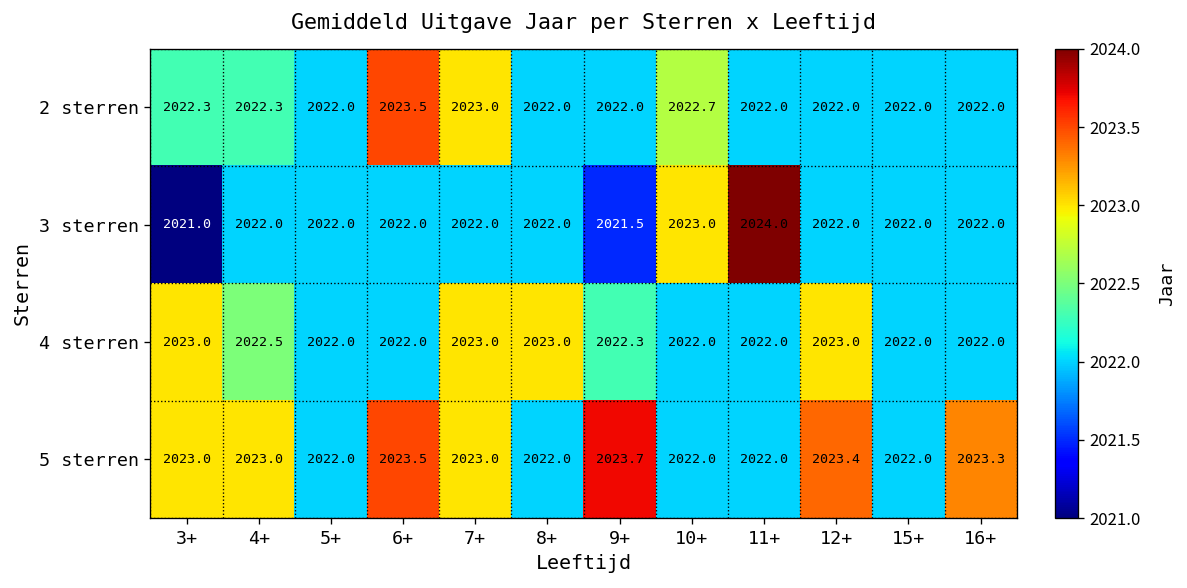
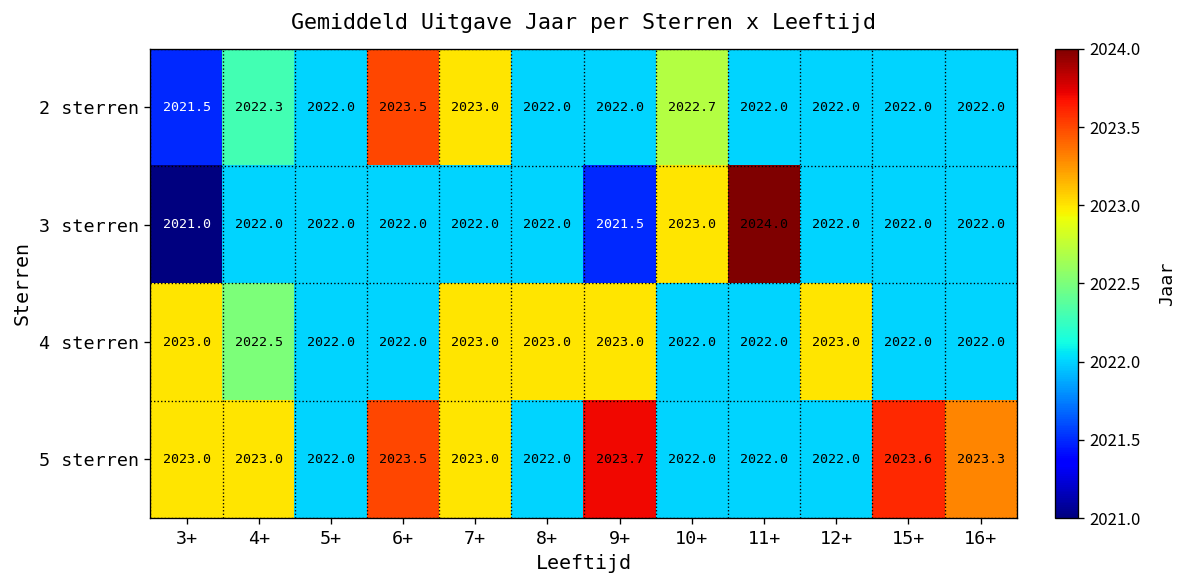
2 sterren, 3+: 2022.3 -> 2021.5
4 sterren, 9+: 2022.3 -> 2023.0
5 sterren, 12+: 2023.4 -> 2022.0
5 sterren, 15+: 2022.0 -> 2023.6
